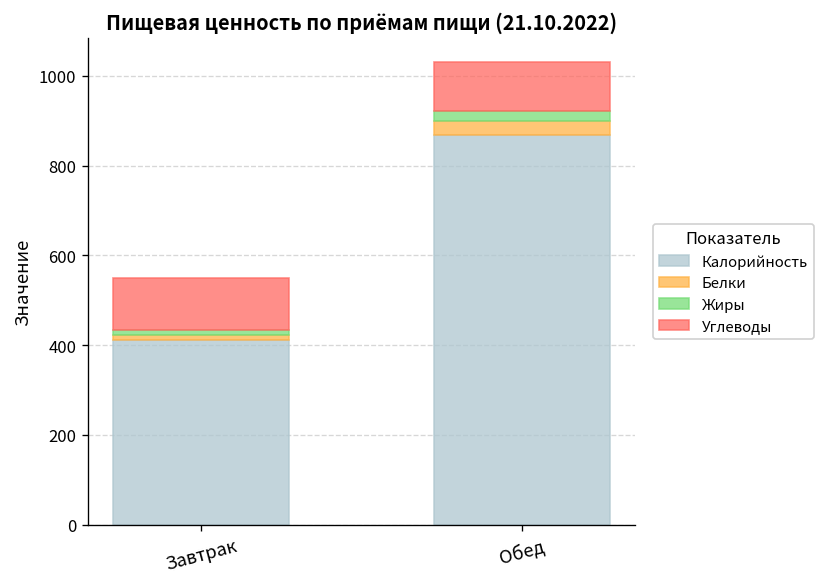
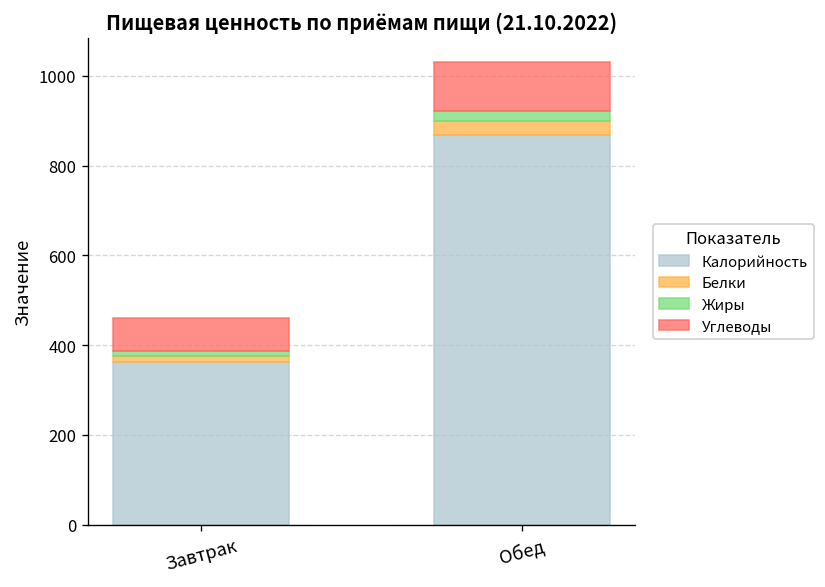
Калорийность, Завтрак: 410 -> 360
Углеводы, Завтрак: 110 -> 70
